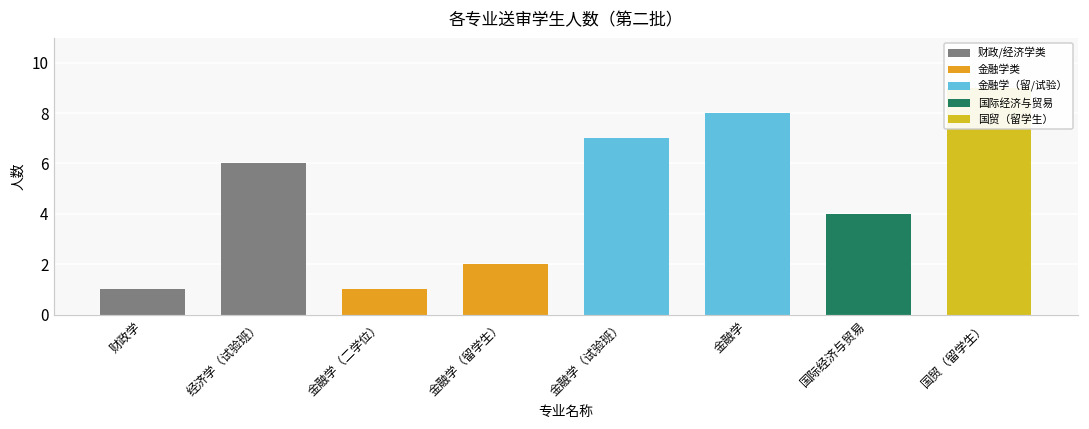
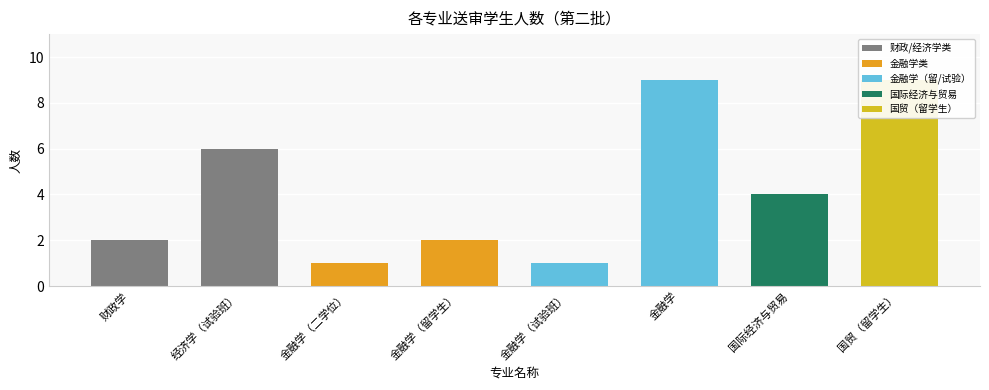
财政学: 1 -> 2
金融学（试验班）: 7 -> 1
金融学: 8 -> 9
